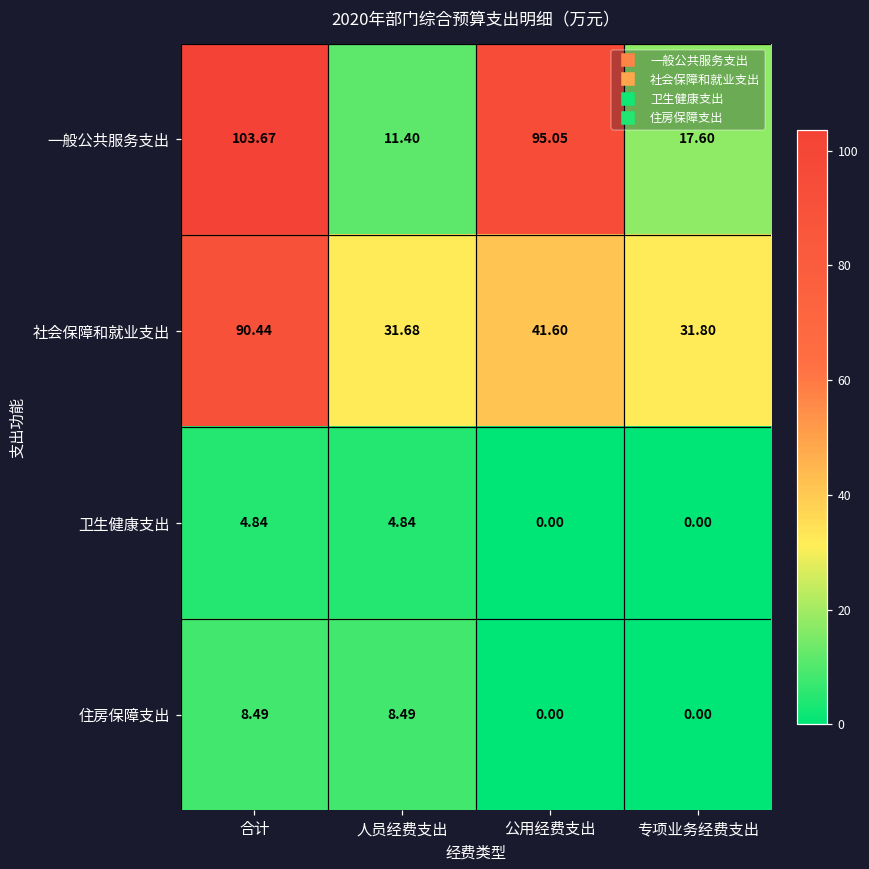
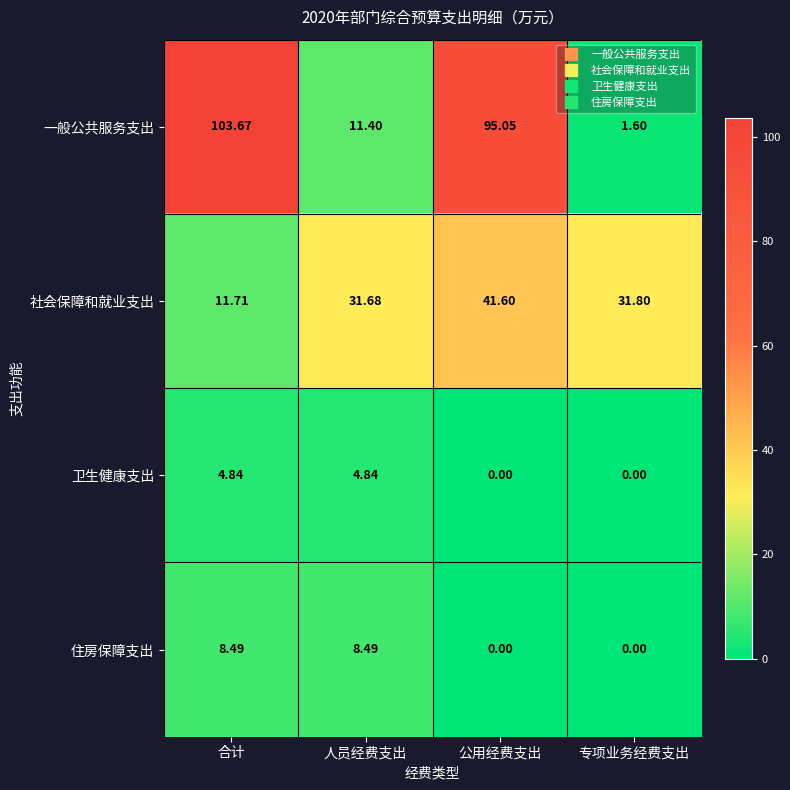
一般公共服务支出, 专项业务经费支出: 17.60 -> 1.60
社会保障和就业支出, 合计: 90.44 -> 11.71
